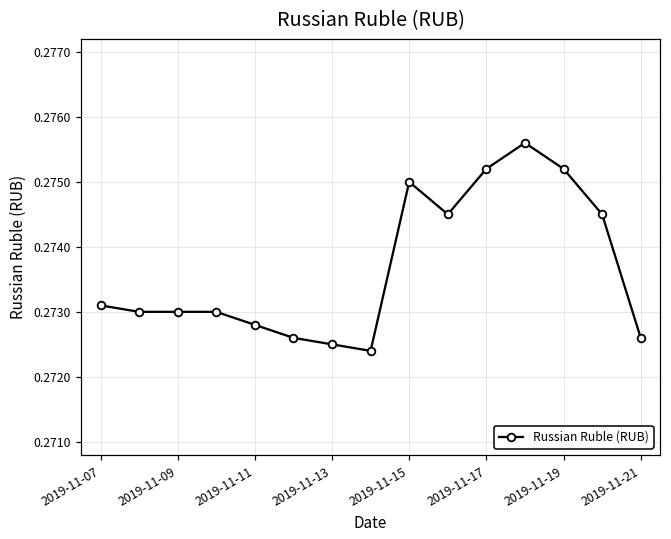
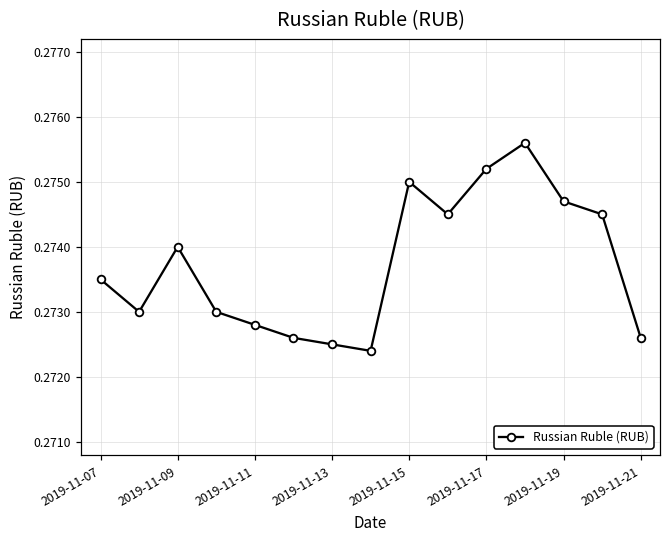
2019-11-07: 0.2731 -> 0.2735
2019-11-09: 0.273 -> 0.274
2019-11-19: 0.2752 -> 0.2747
